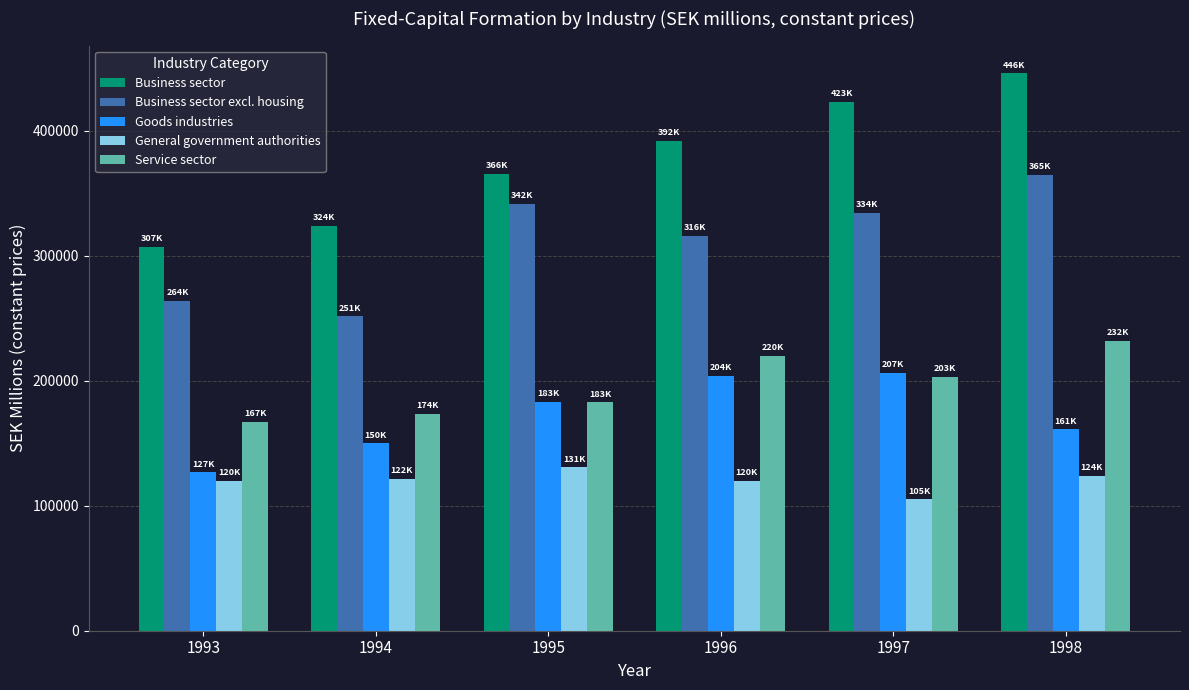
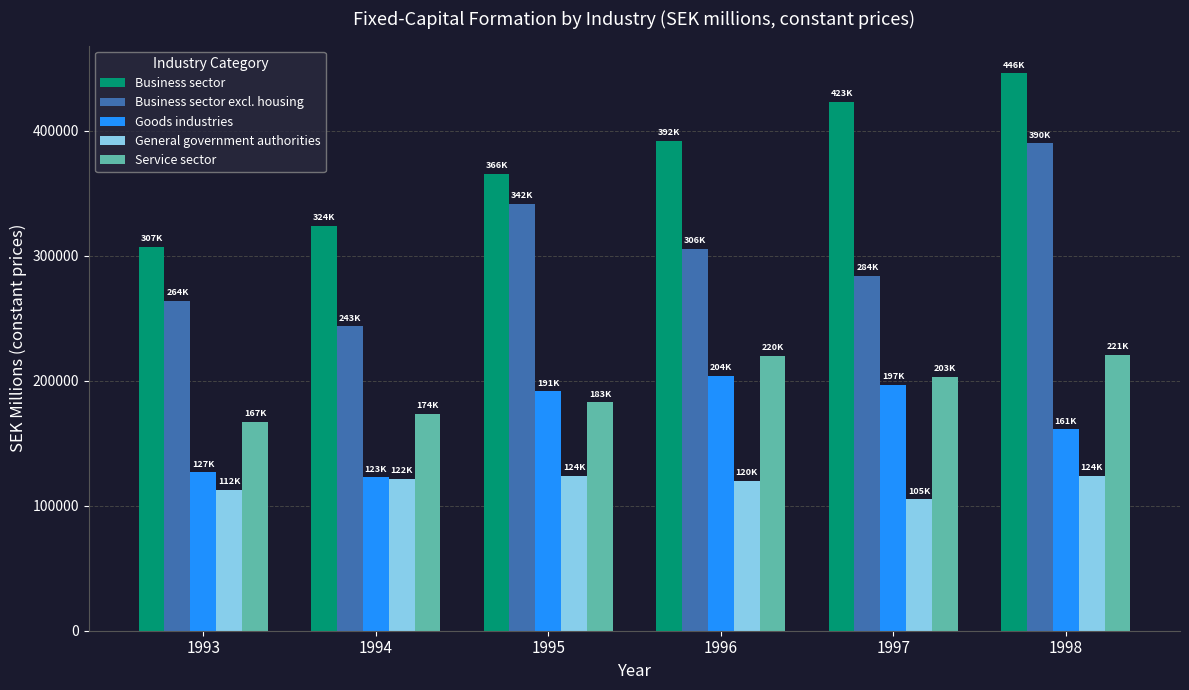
General government authorities, 1993: 120K -> 112K
Business sector excl. housing, 1994: 251K -> 243K
Goods industries, 1994: 150K -> 123K
Goods industries, 1995: 183K -> 191K
General government authorities, 1995: 131K -> 124K
Business sector excl. housing, 1996: 316K -> 306K
Business sector excl. housing, 1997: 334K -> 284K
Goods industries, 1997: 207K -> 197K
Business sector excl. housing, 1998: 365K -> 390K
Service sector, 1998: 232K -> 221K
